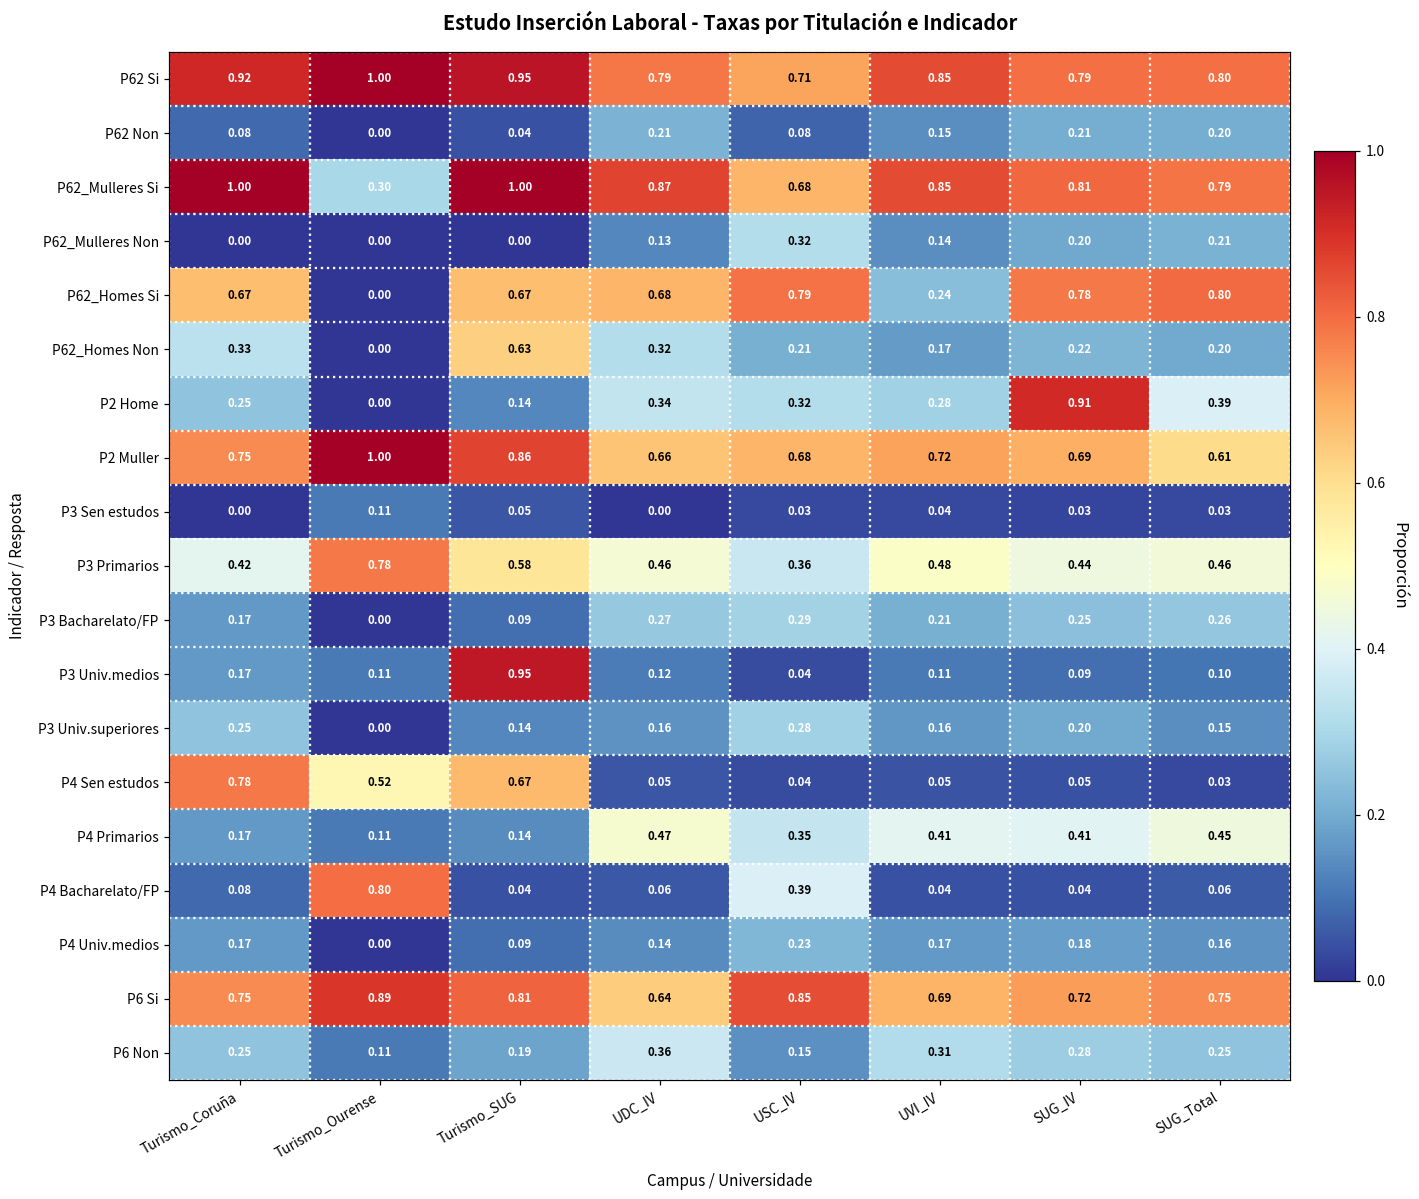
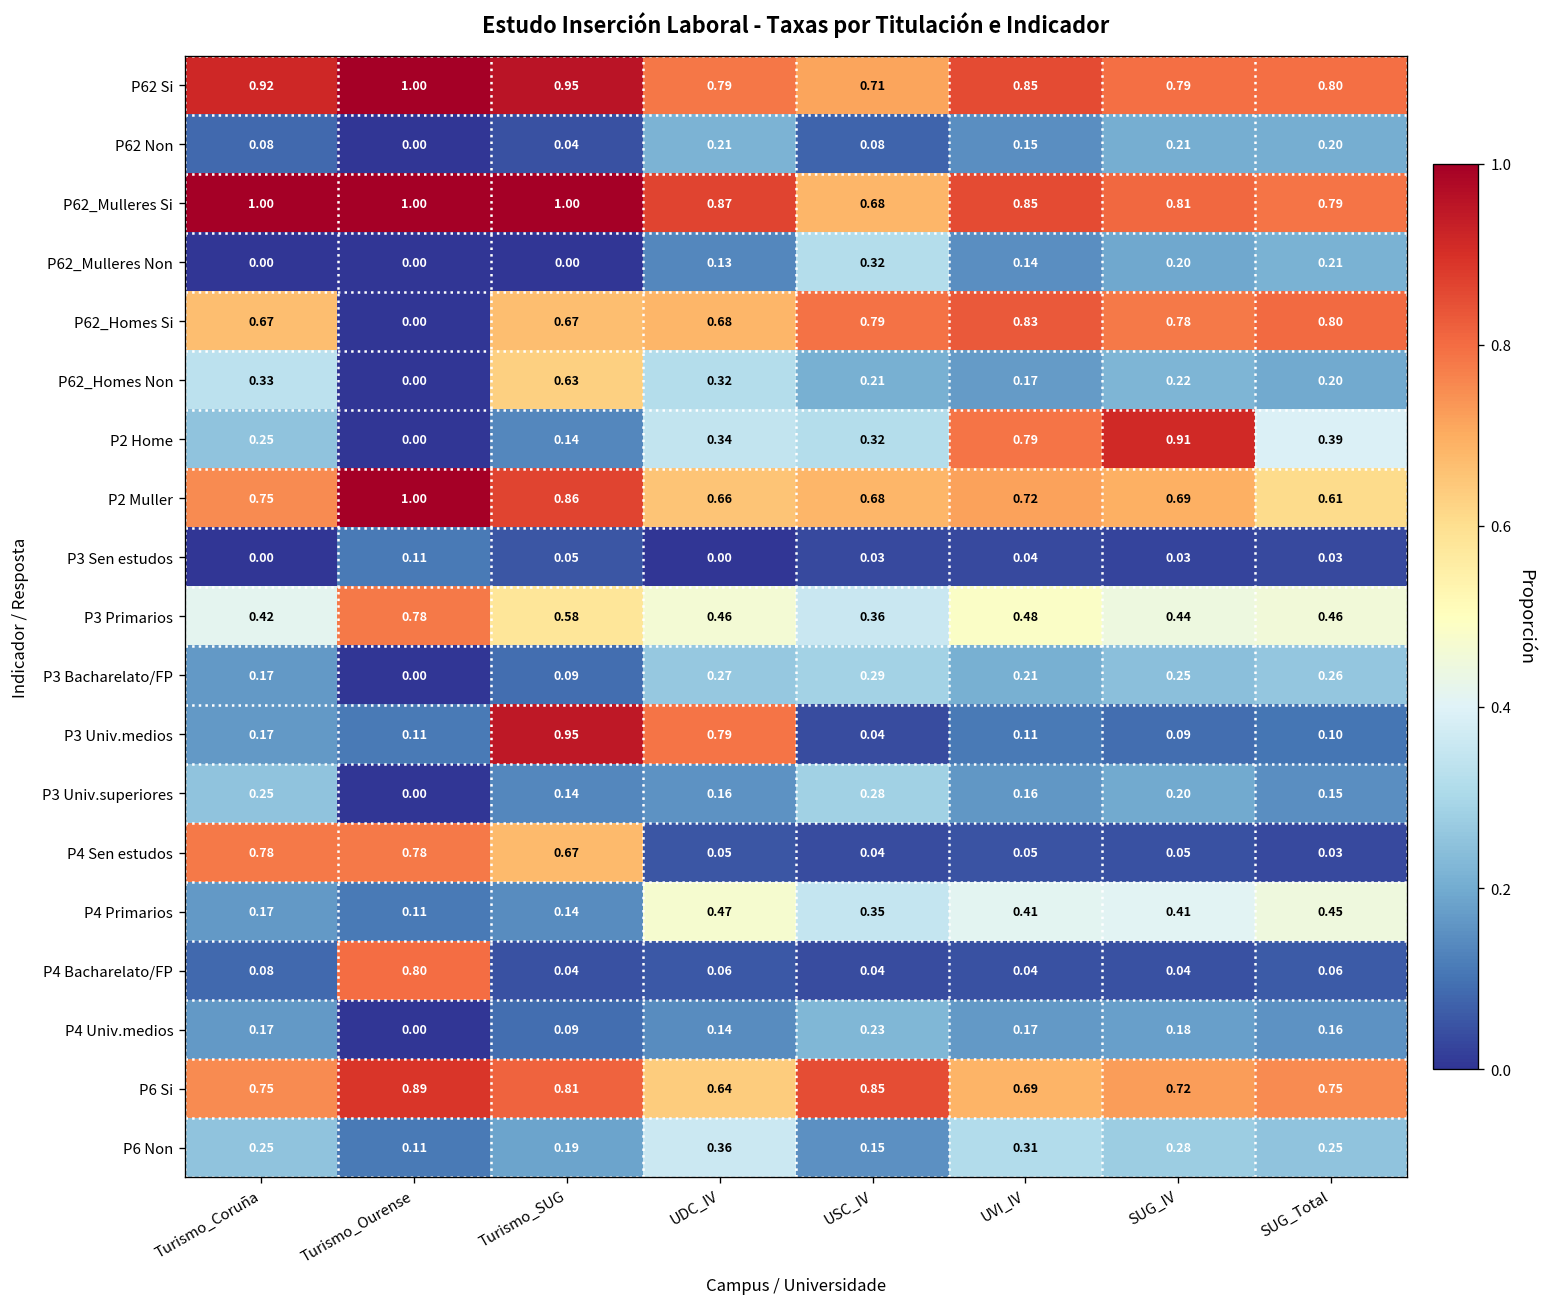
P62_Mulleres Si, Turismo_Ourense: 0.30 -> 1.00
P62_Homes Si, UVI_IV: 0.24 -> 0.83
P2 Home, UVI_IV: 0.28 -> 0.79
P3 Univ.medios, UDC_IV: 0.12 -> 0.79
P4 Sen estudos, Turismo_Ourense: 0.52 -> 0.78
P4 Bacharelato/FP, USC_IV: 0.39 -> 0.04
